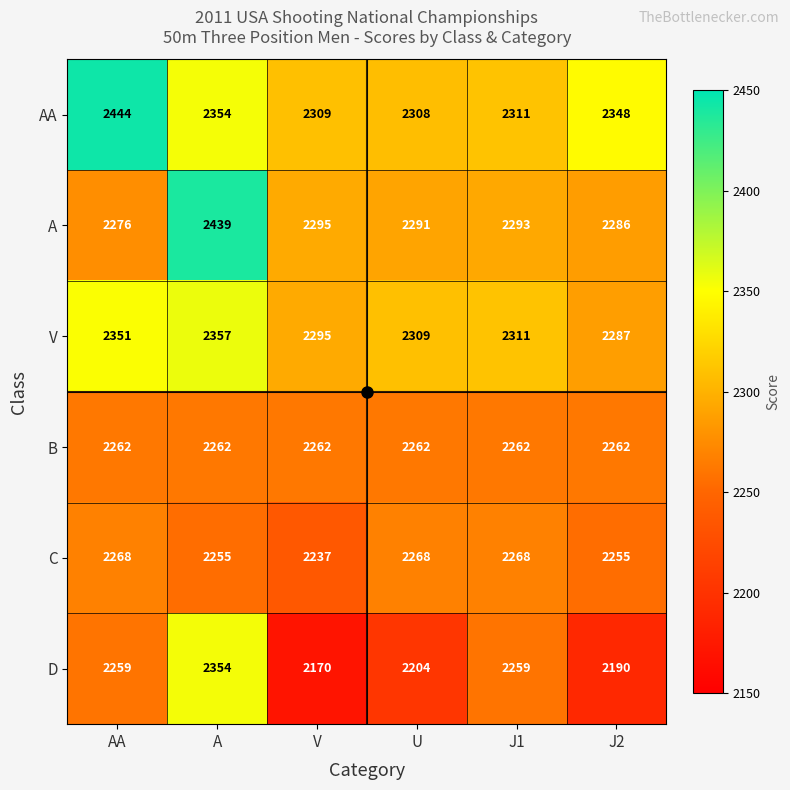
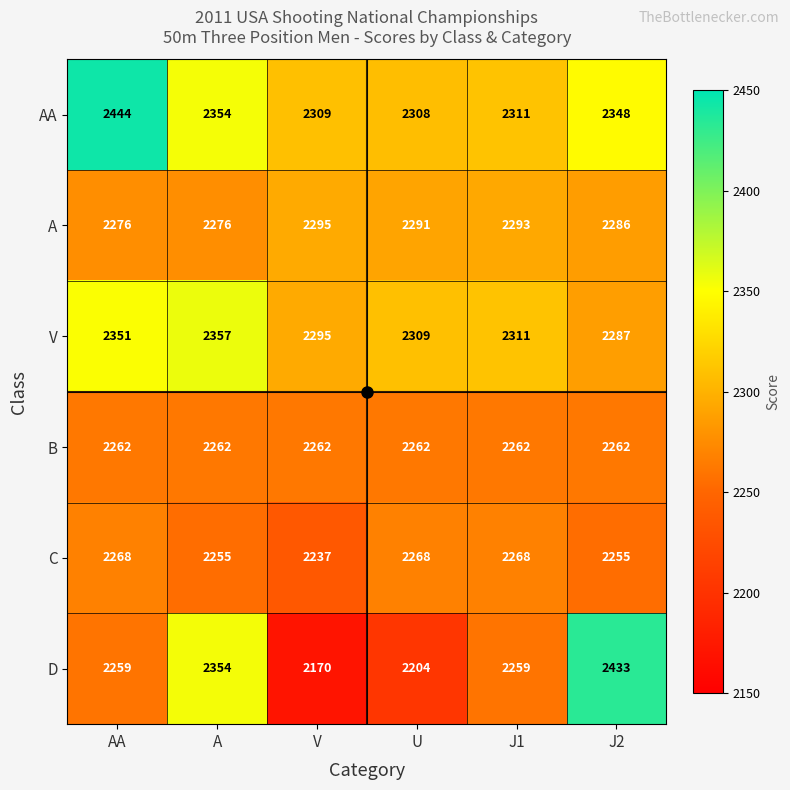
A, A: 2439 -> 2276
D, J2: 2190 -> 2433
